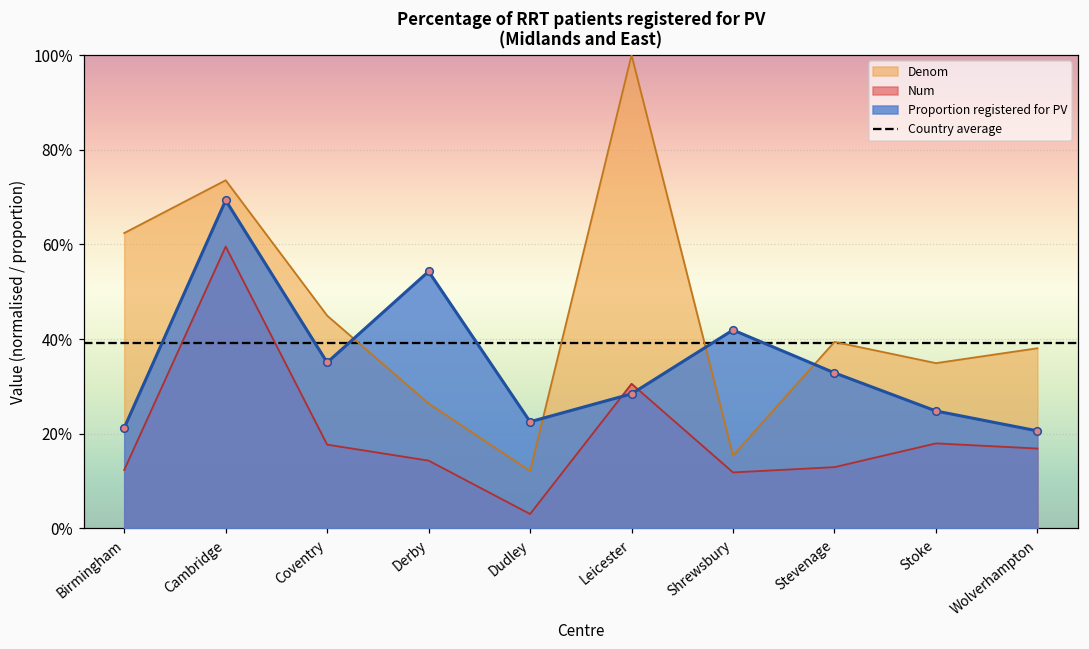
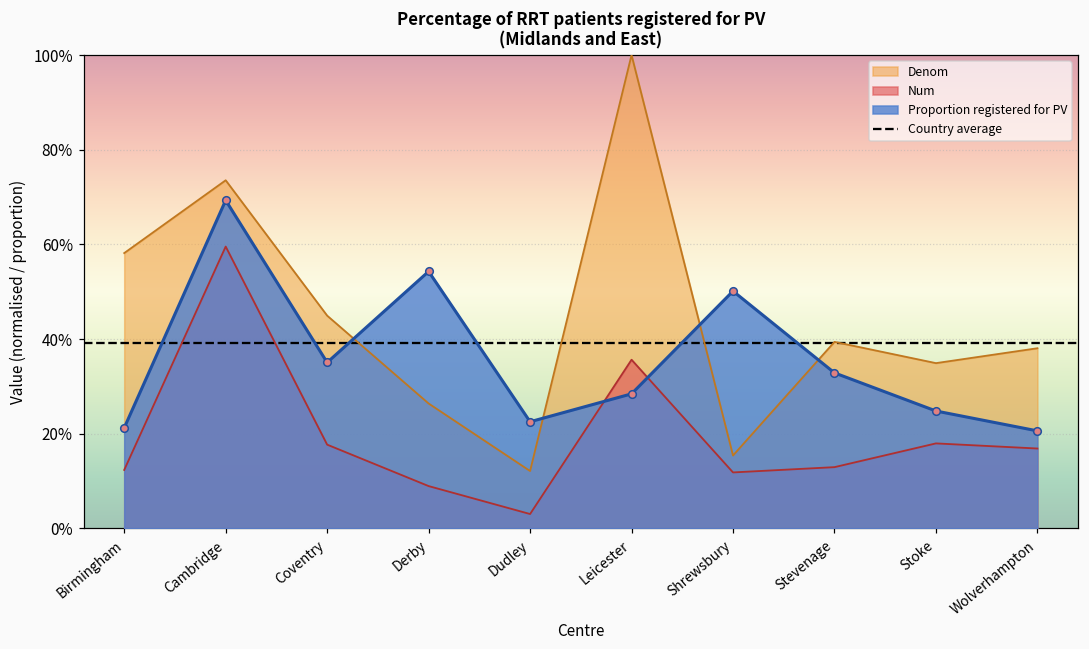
Denom, Birmingham: 62% -> 58%
Num, Derby: 14% -> 9%
Num, Leicester: 31% -> 36%
Proportion registered for PV, Shrewsbury: 42% -> 50%
